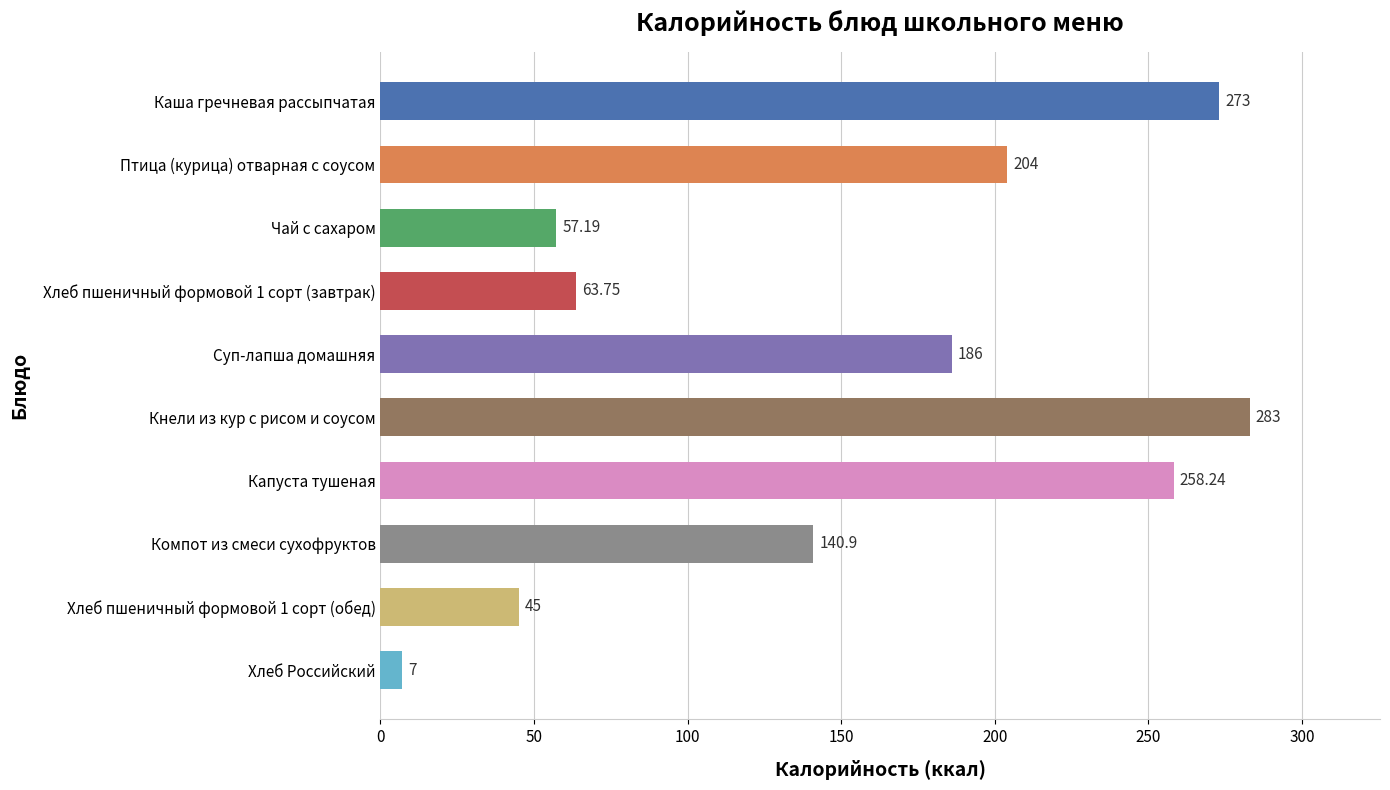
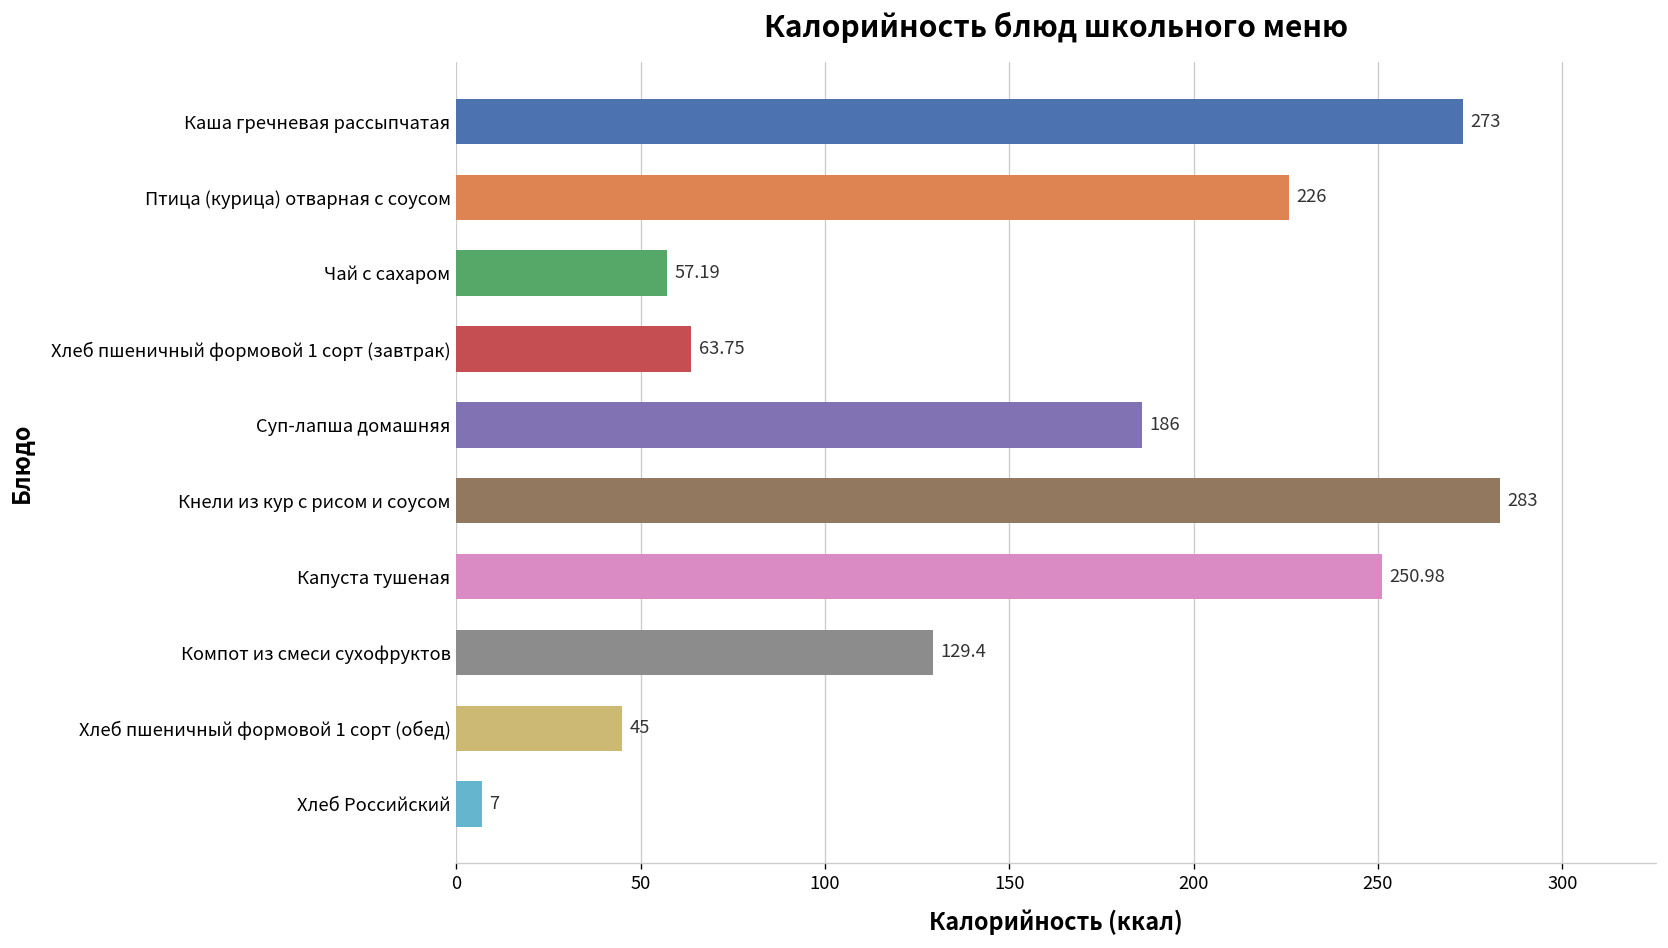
Птица (курица) отварная с соусом: 204 -> 226
Капуста тушеная: 258.24 -> 250.98
Компот из смеси сухофруктов: 140.9 -> 129.4
